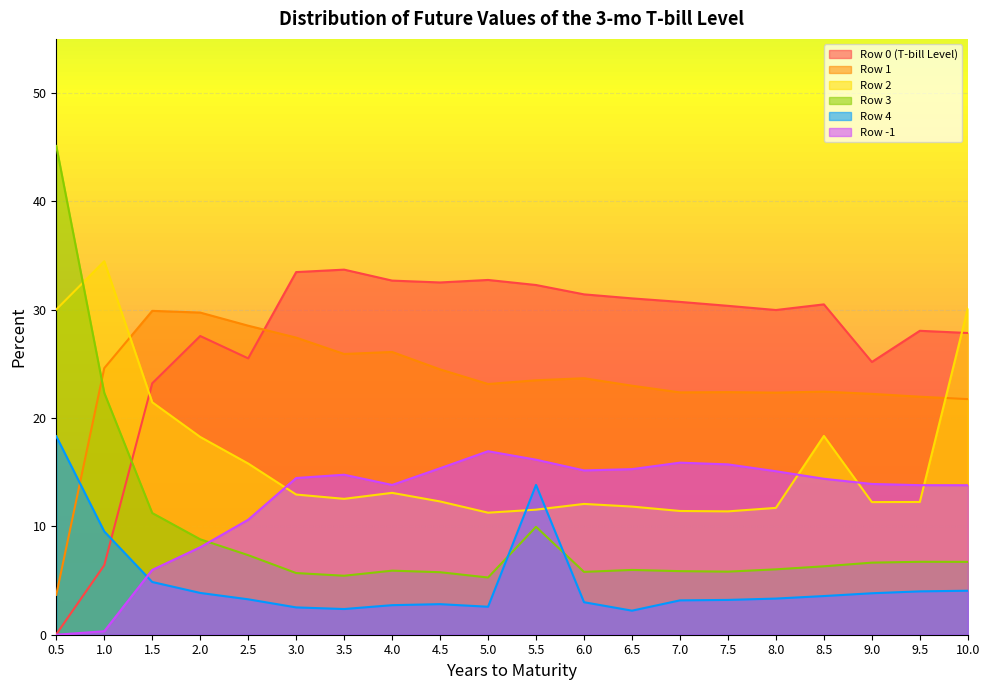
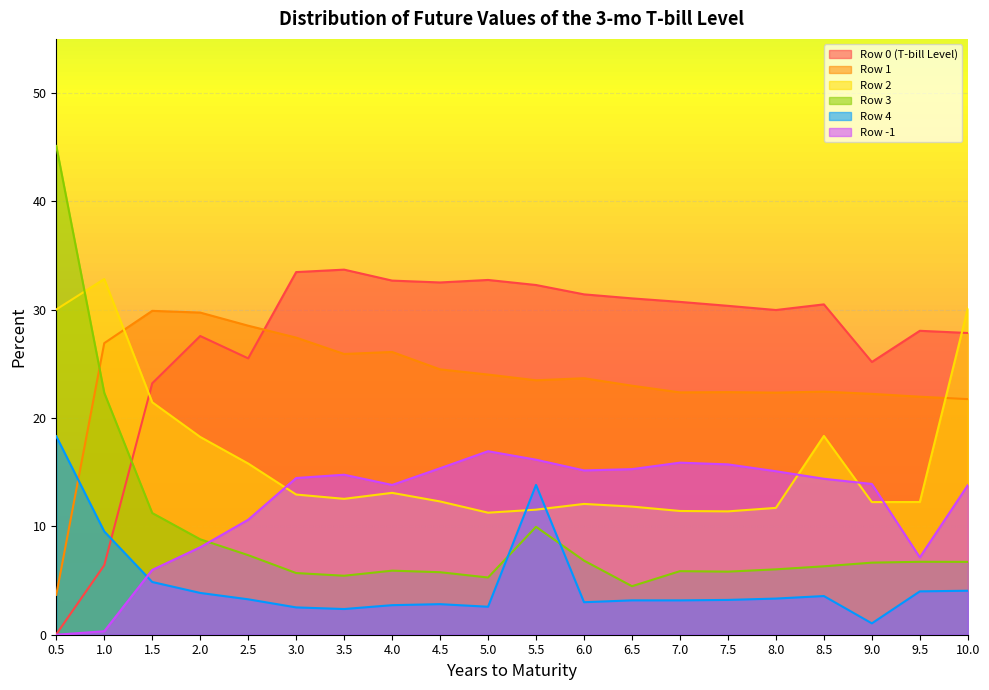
Row 1, 1.0: 24.6 -> 26.9
Row 2, 1.0: 34.5 -> 32.8
Row 1, 5.0: 23.1 -> 24.0
Row 3, 6.0: 5.8 -> 6.8
Row 3, 6.5: 6.0 -> 4.5
Row 4, 6.5: 2.2 -> 3.2
Row 4, 9.0: 3.8 -> 1.0
Row -1, 9.5: 13.8 -> 7.1
